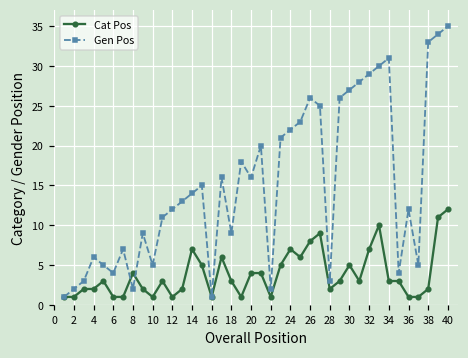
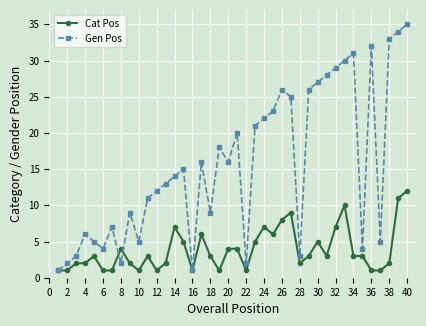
Gen Pos, 36: 12 -> 32
